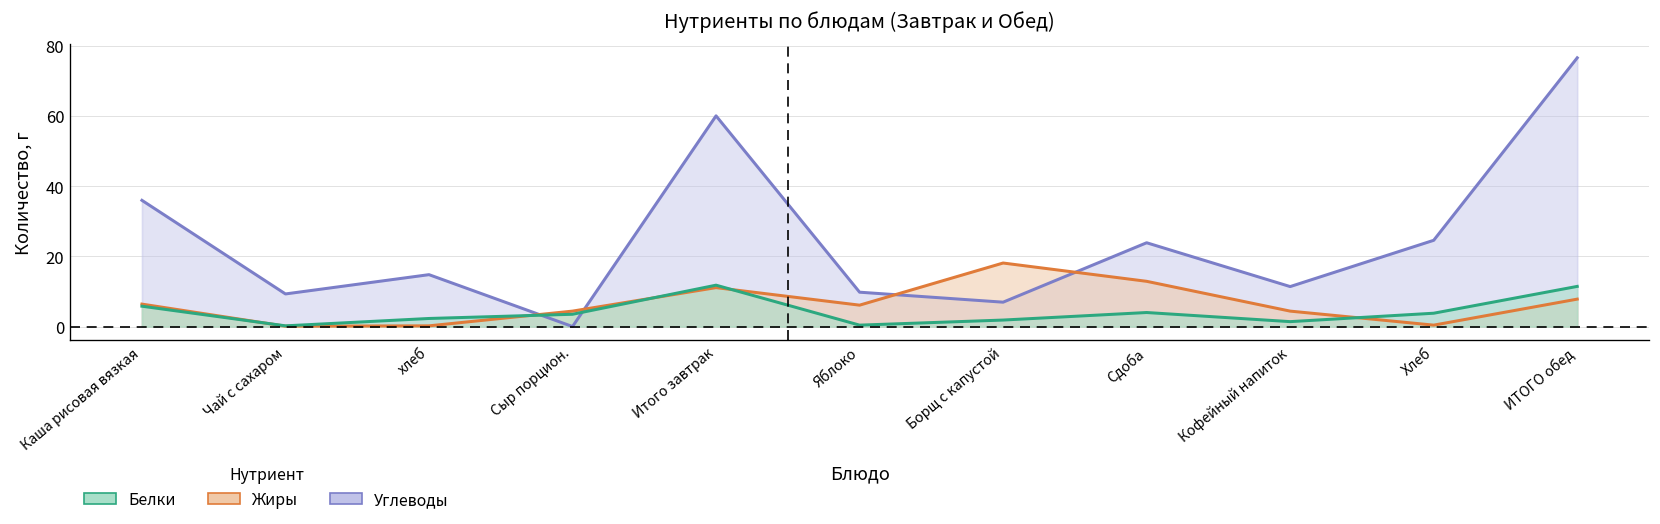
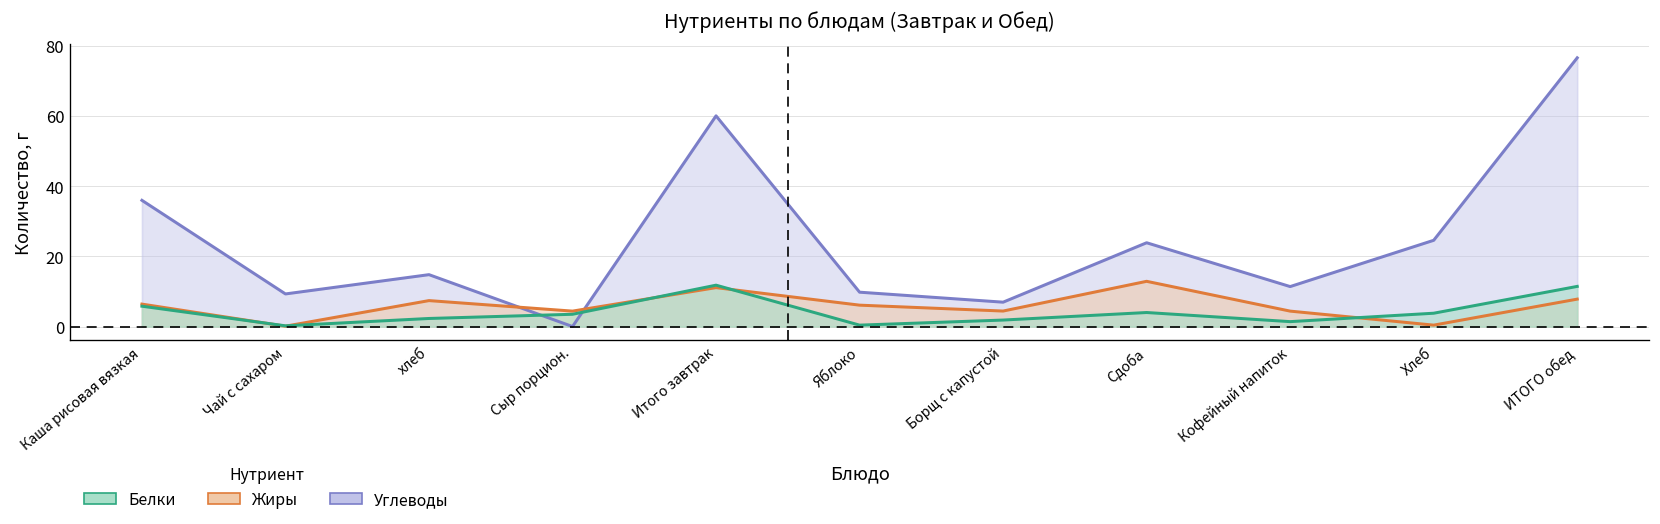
Жиры, хлеб: 0 -> 7
Жиры, Борщ с капустой: 18 -> 4
